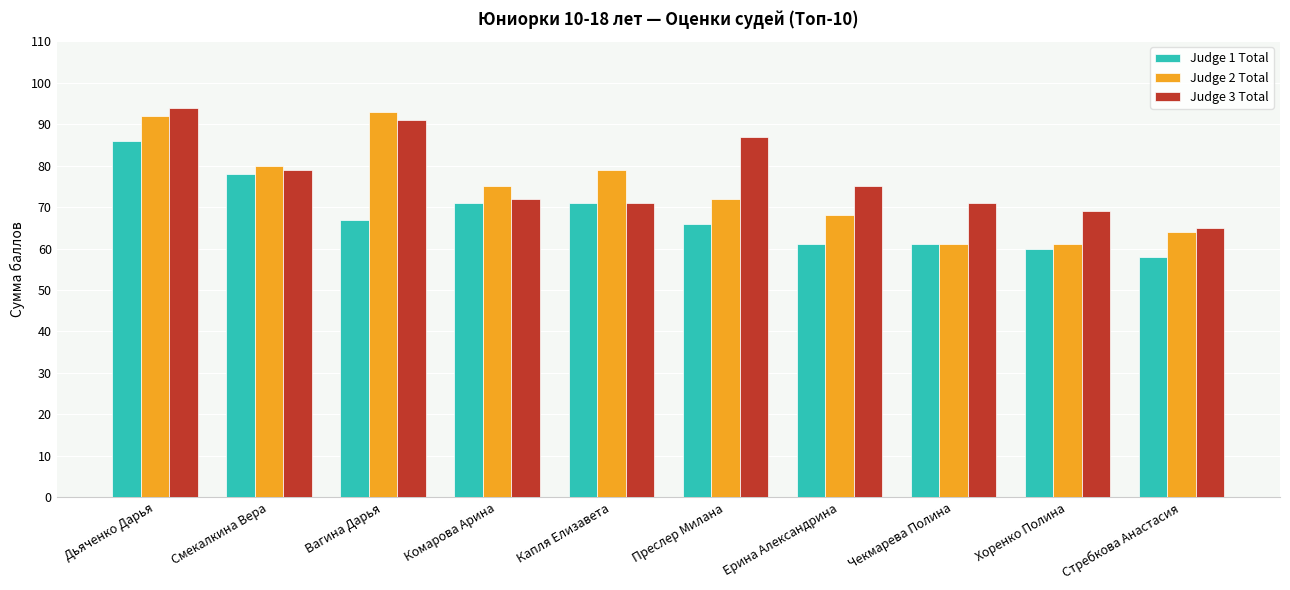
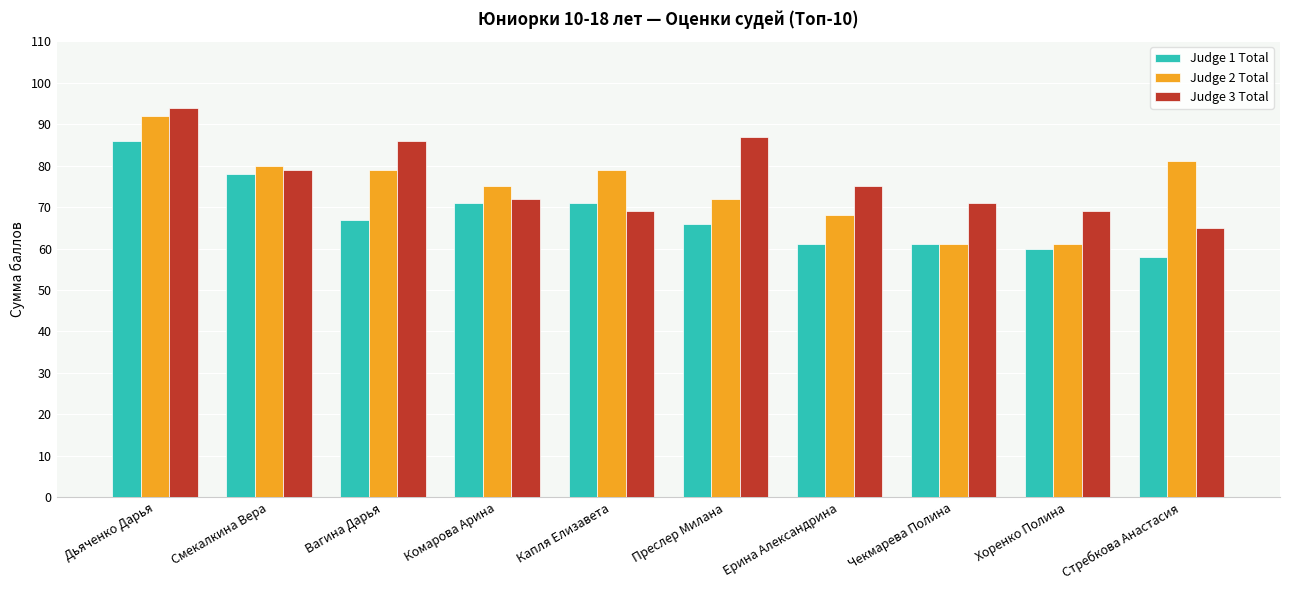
Judge 2 Total, Вагина Дарья: 93 -> 79
Judge 3 Total, Вагина Дарья: 91 -> 86
Judge 3 Total, Капля Елизавета: 71 -> 69
Judge 2 Total, Стребкова Анастасия: 64 -> 81
